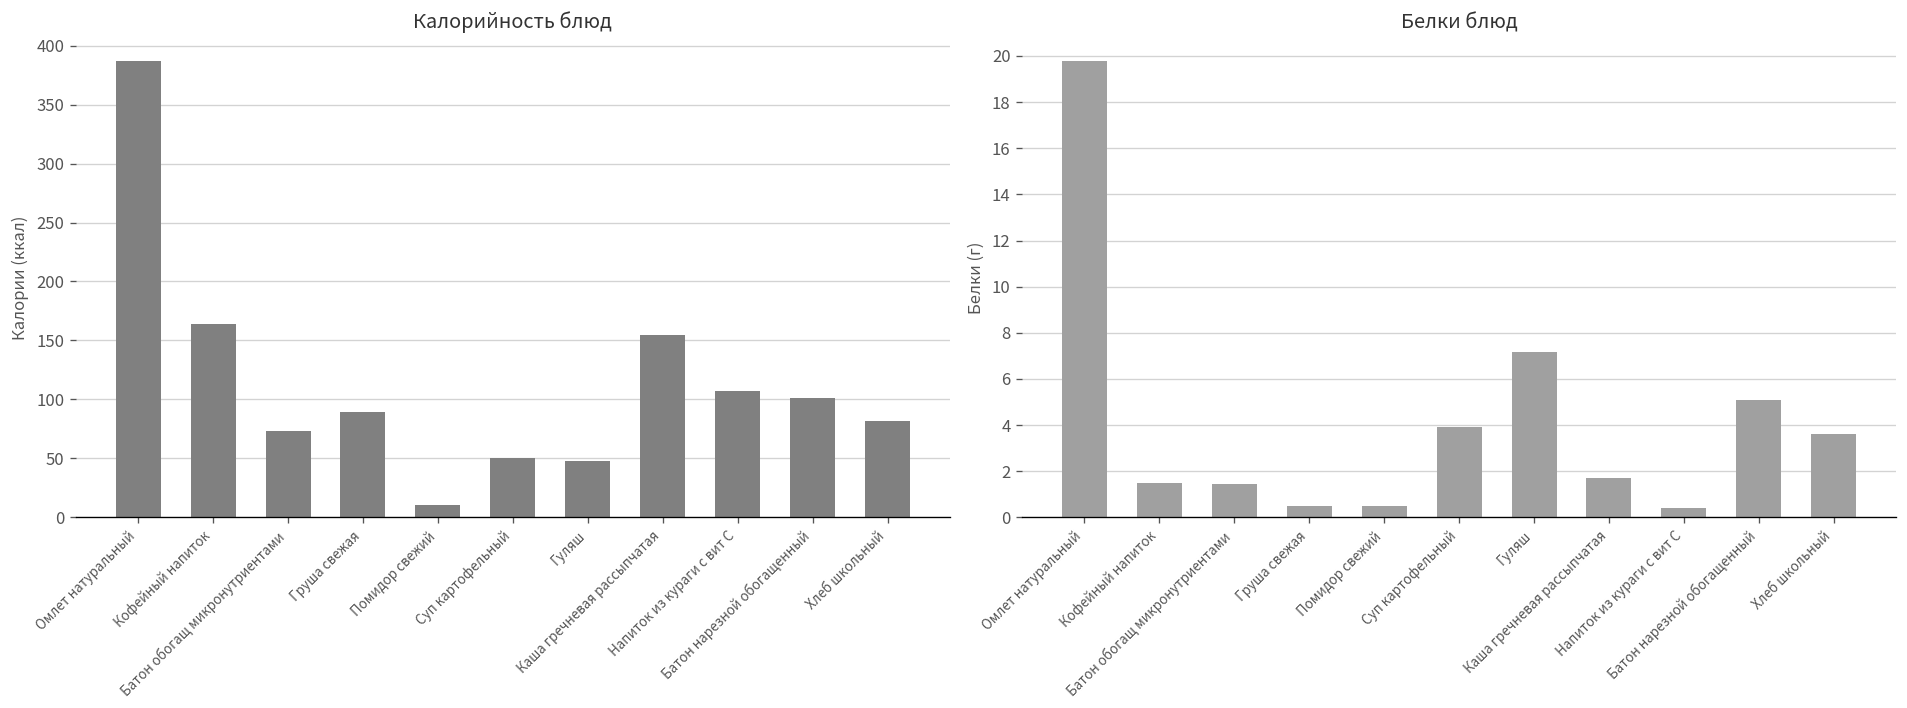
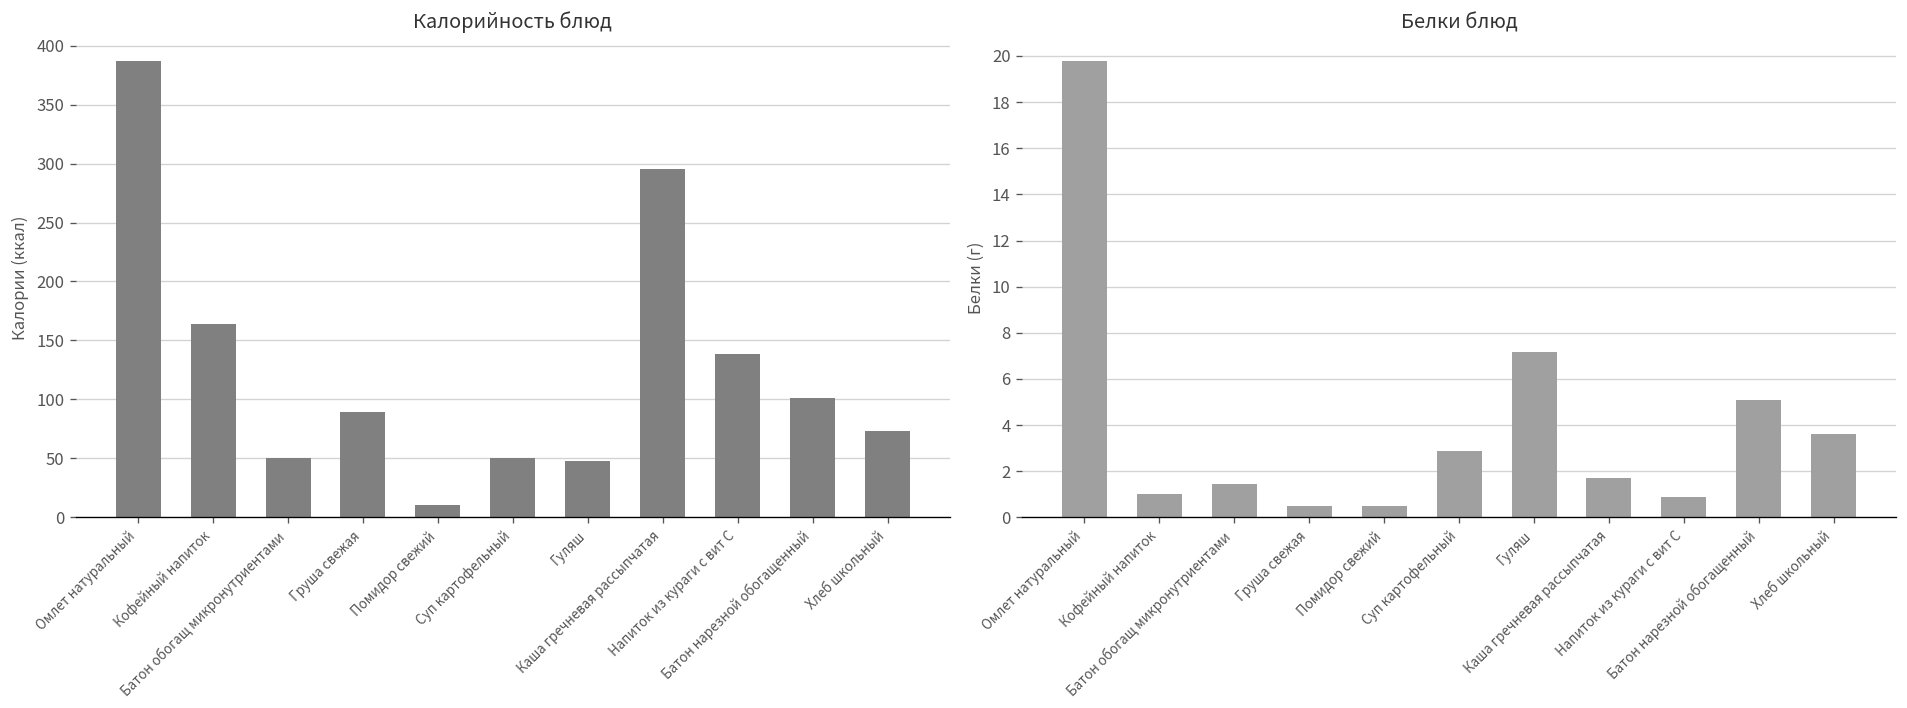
Калорийность блюд, Батон обогащ микронутриентами: 70 -> 50
Калорийность блюд, Каша гречневая рассыпчатая: 150 -> 300
Калорийность блюд, Напиток из кураги с вит С: 110 -> 140
Калорийность блюд, Хлеб школьный: 80 -> 70
Белки блюд, Кофейный напиток: 1.5 -> 1.0
Белки блюд, Суп картофельный: 3.9 -> 2.9
Белки блюд, Напиток из кураги с вит С: 0.4 -> 0.9
